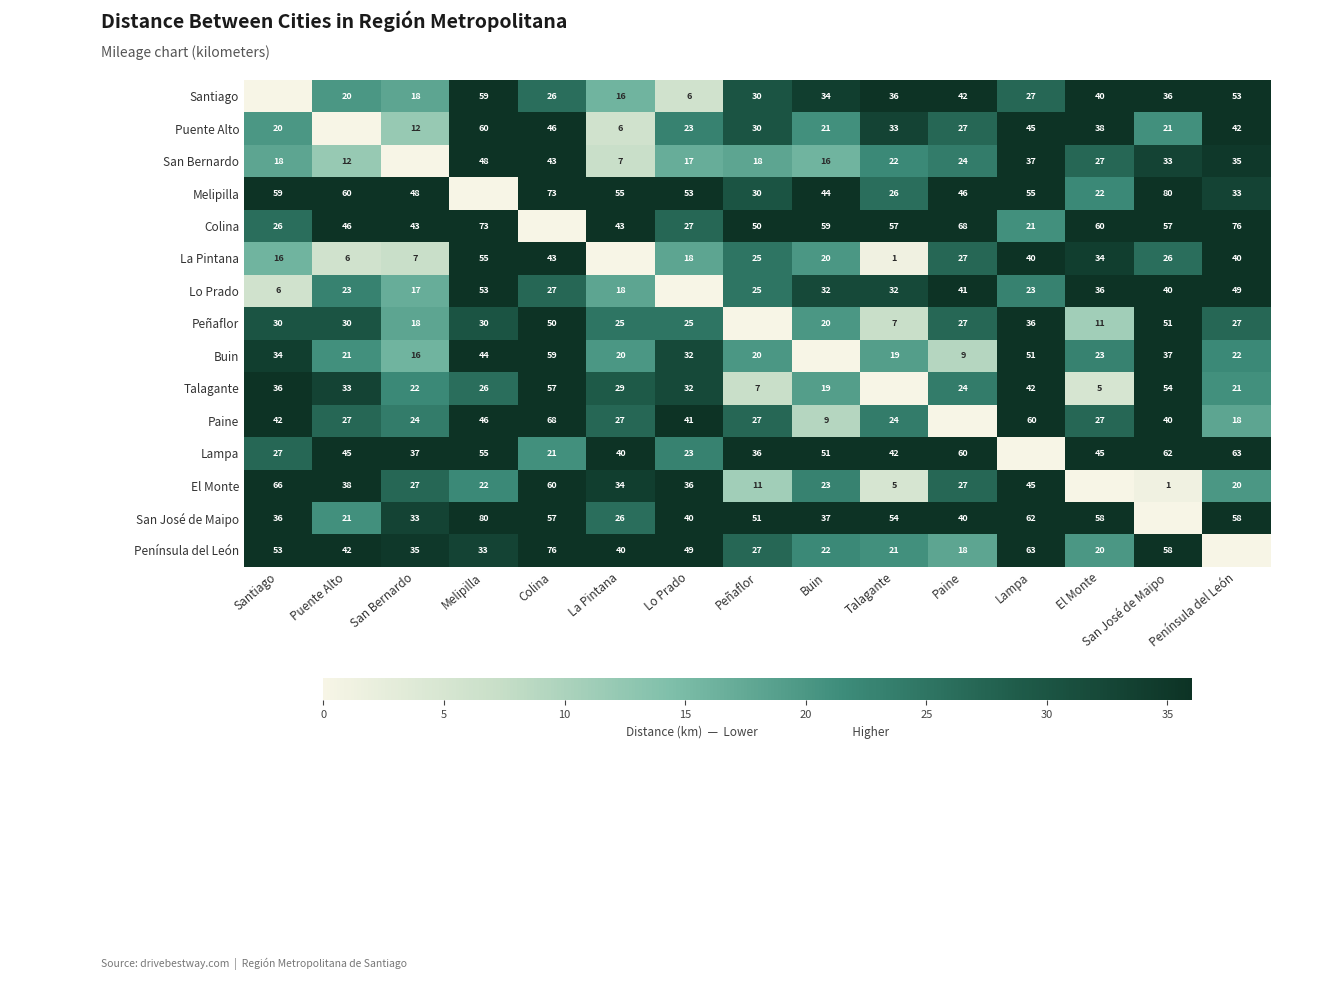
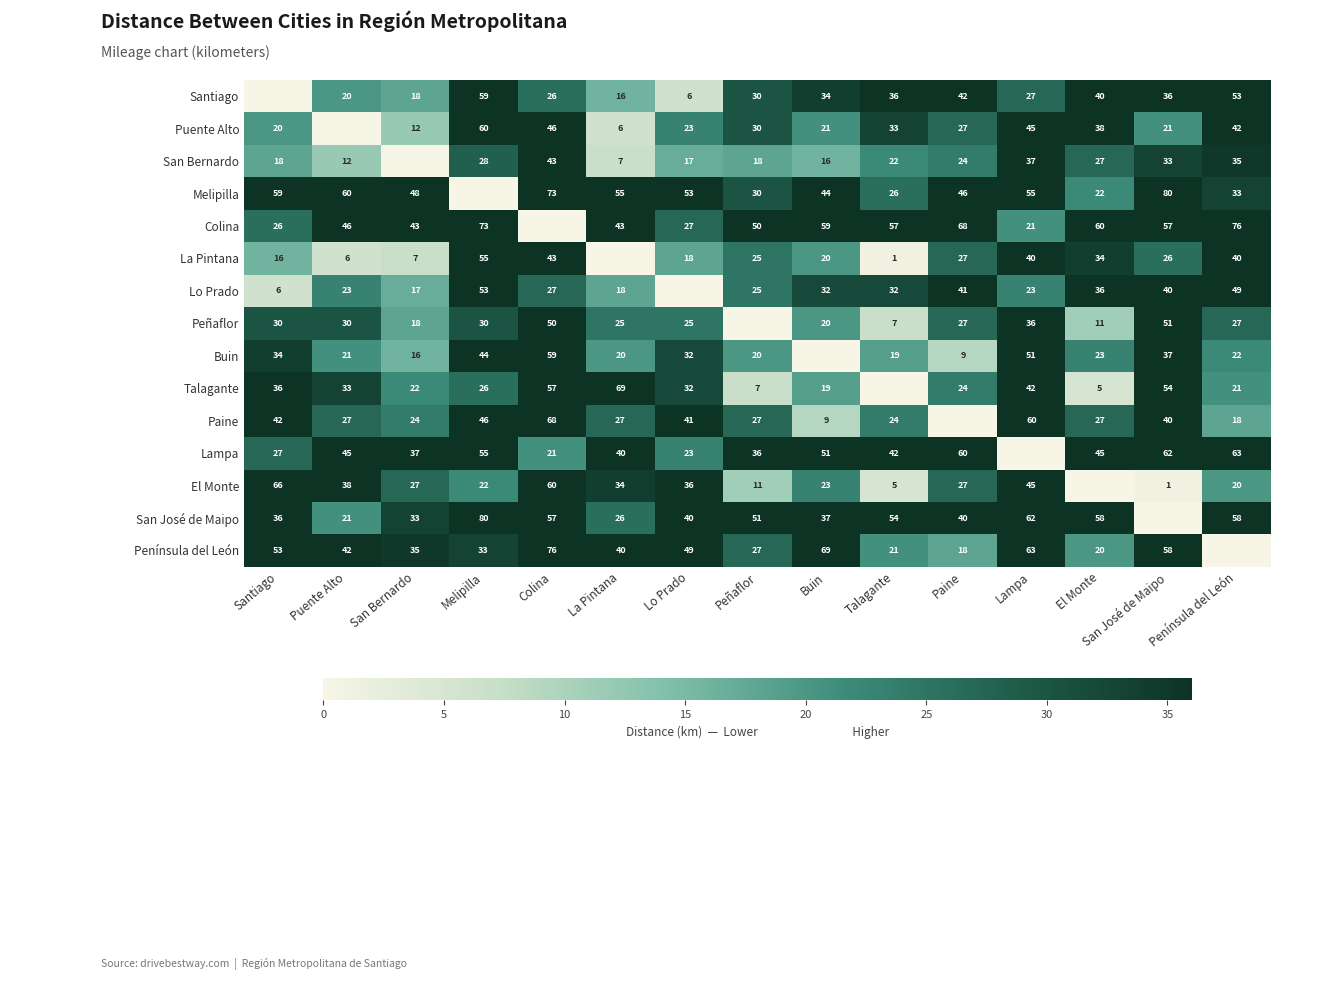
San Bernardo, Melipilla: 48 -> 28
Talagante, La Pintana: 29 -> 69
Península del León, Buin: 22 -> 69
